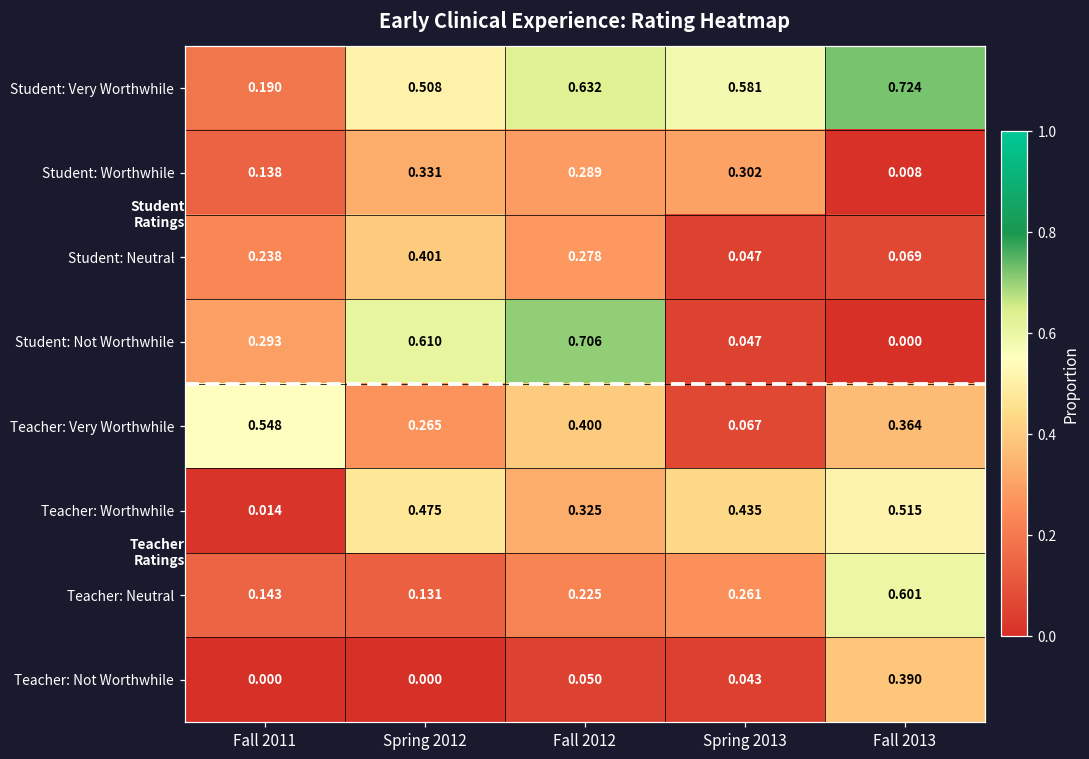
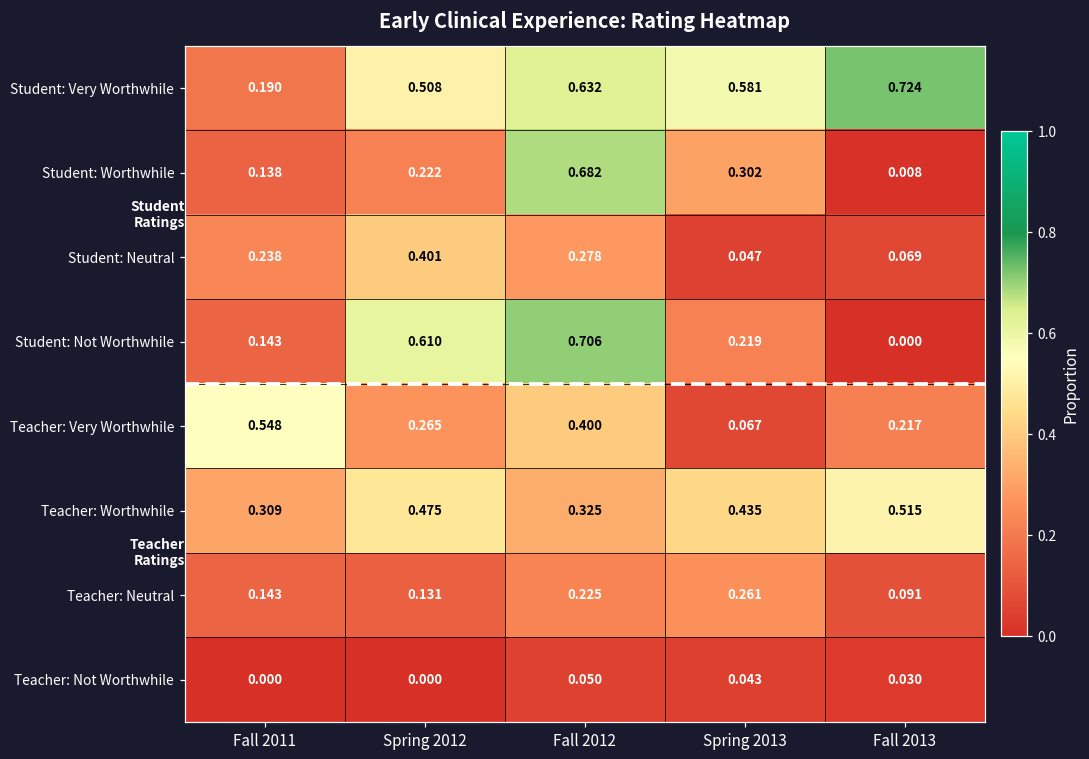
Student: Worthwhile, Spring 2012: 0.331 -> 0.222
Student: Worthwhile, Fall 2012: 0.289 -> 0.682
Student: Not Worthwhile, Fall 2011: 0.293 -> 0.143
Student: Not Worthwhile, Spring 2013: 0.047 -> 0.219
Teacher: Very Worthwhile, Fall 2013: 0.364 -> 0.217
Teacher: Worthwhile, Fall 2011: 0.014 -> 0.309
Teacher: Neutral, Fall 2013: 0.601 -> 0.091
Teacher: Not Worthwhile, Fall 2013: 0.390 -> 0.030
